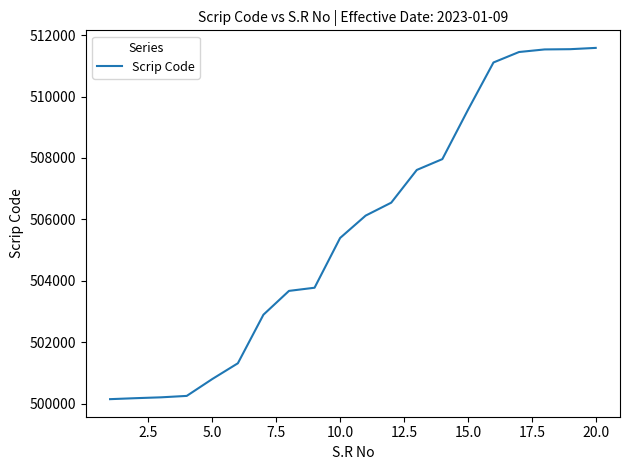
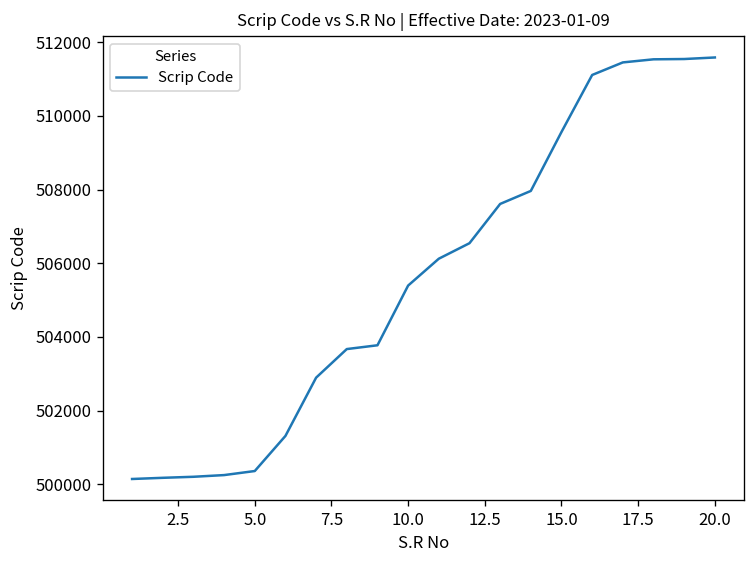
5.0: 500800 -> 500400
